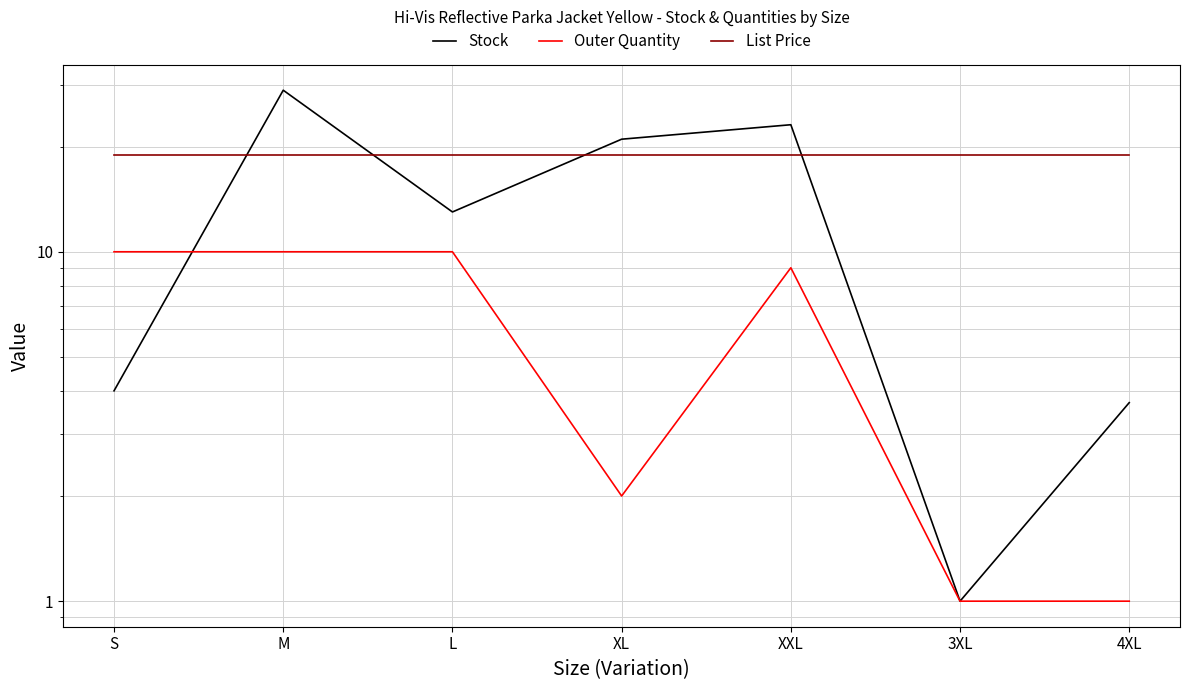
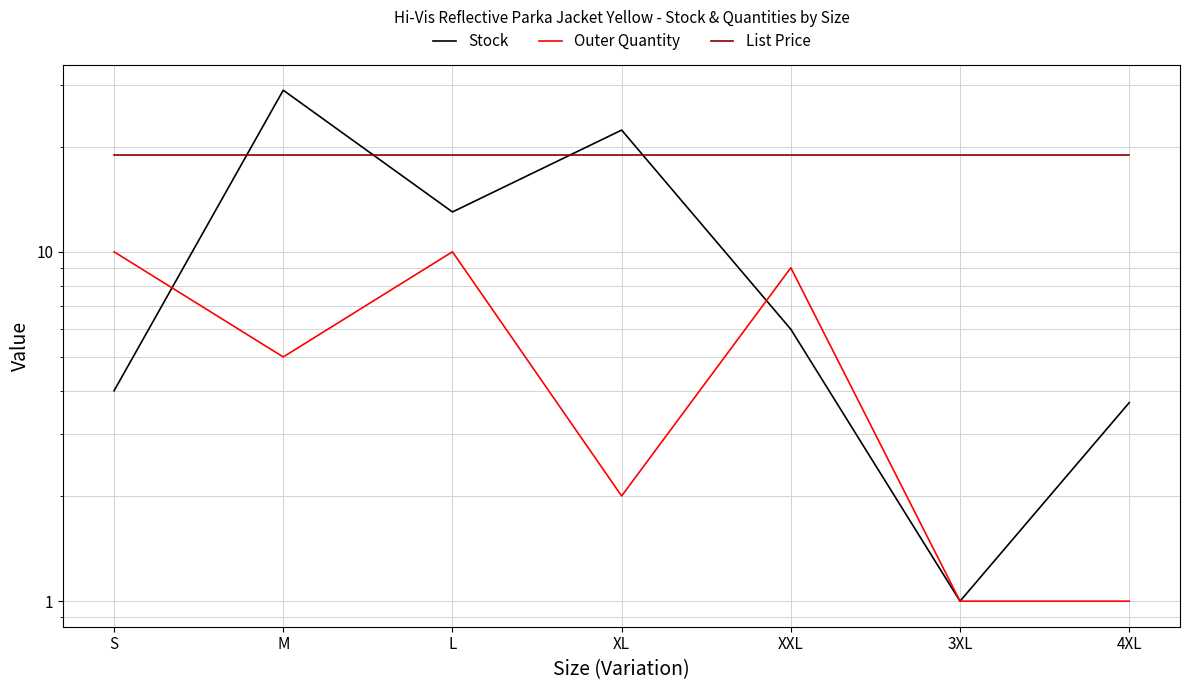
Outer Quantity, M: 10 -> 5
Stock, XL: 21 -> 22
Stock, XXL: 23 -> 6.0
